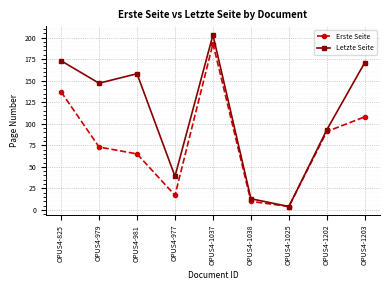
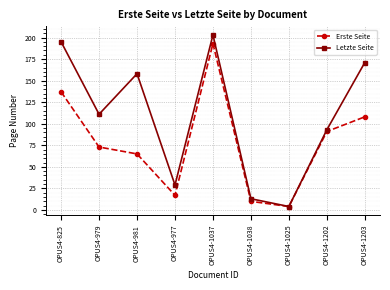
Letzte Seite, OPUS4-825: 170 -> 200
Letzte Seite, OPUS4-979: 150 -> 110
Letzte Seite, OPUS4-977: 40 -> 30
